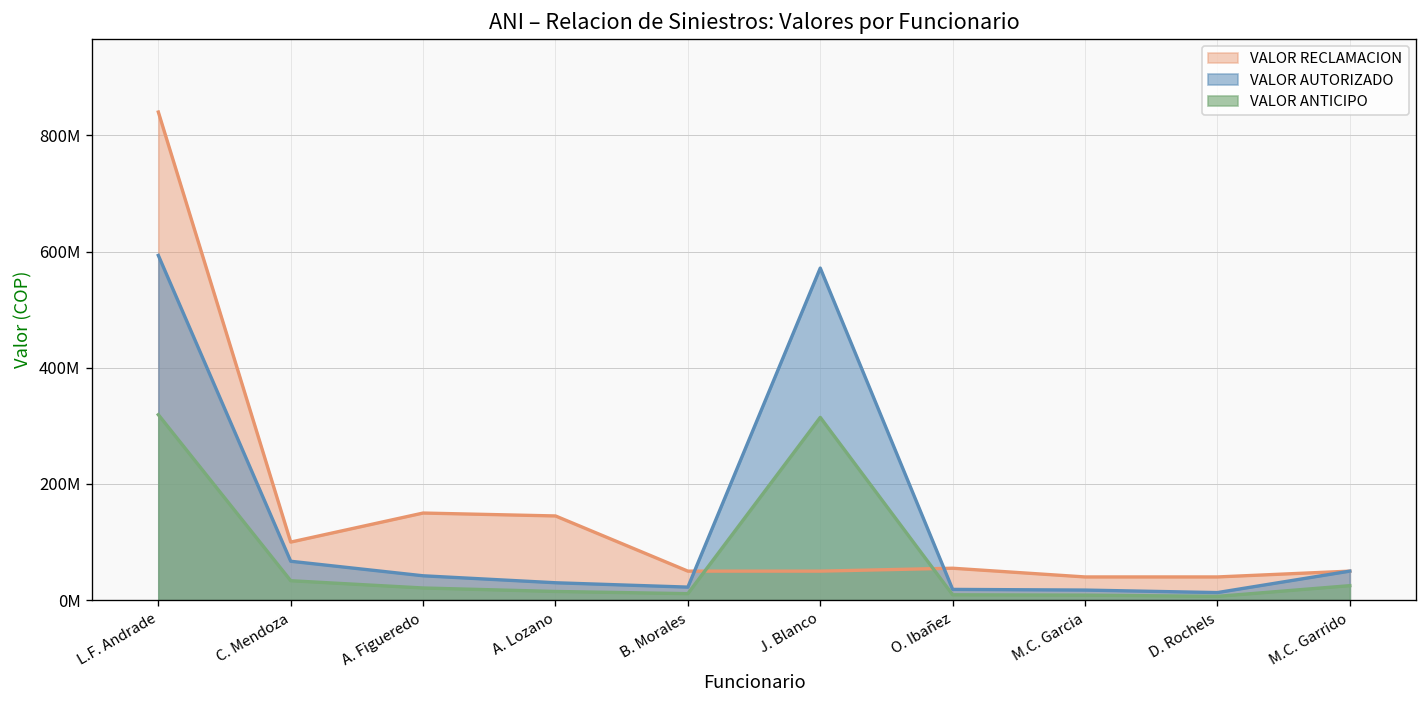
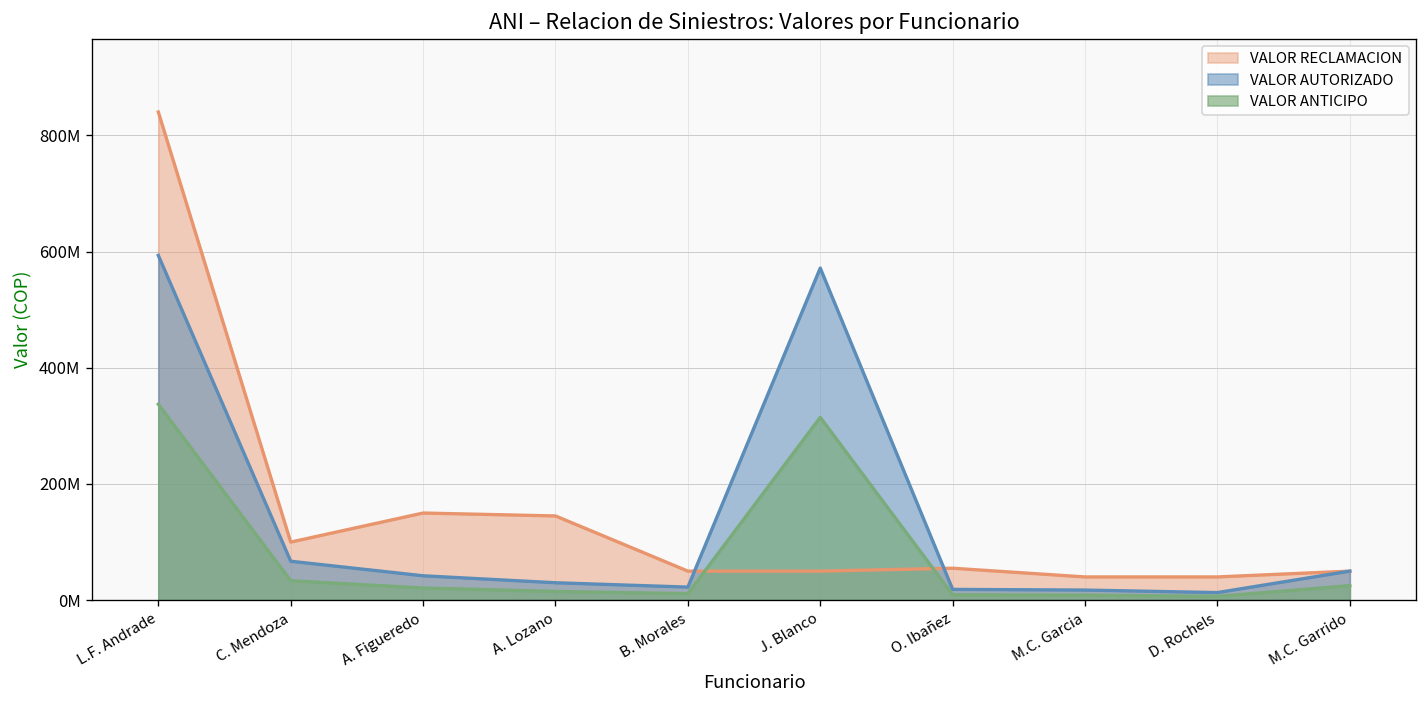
VALOR ANTICIPO, L.F. Andrade: 320000000 -> 340000000
